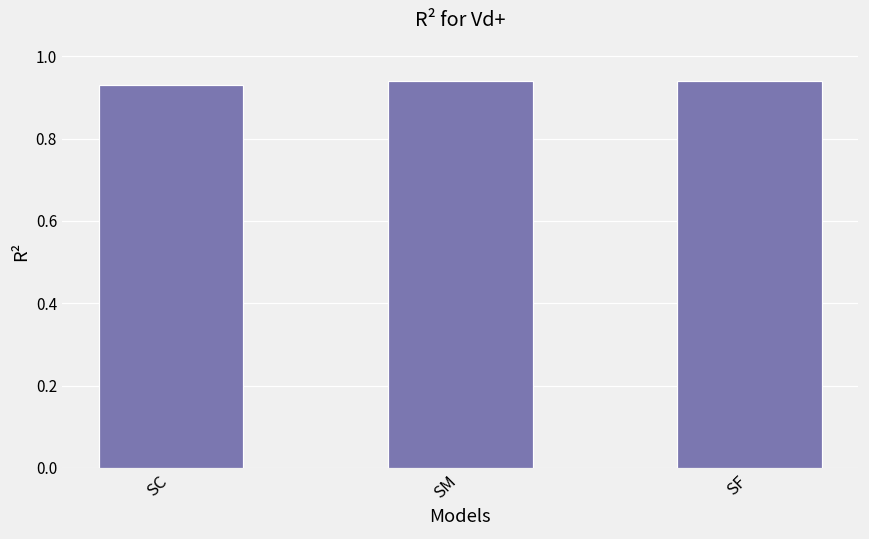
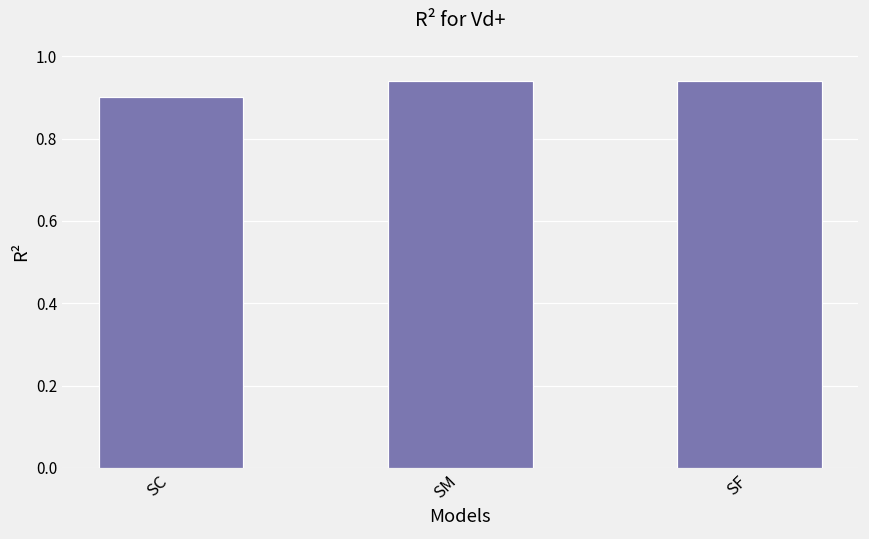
SC: 0.93 -> 0.90
